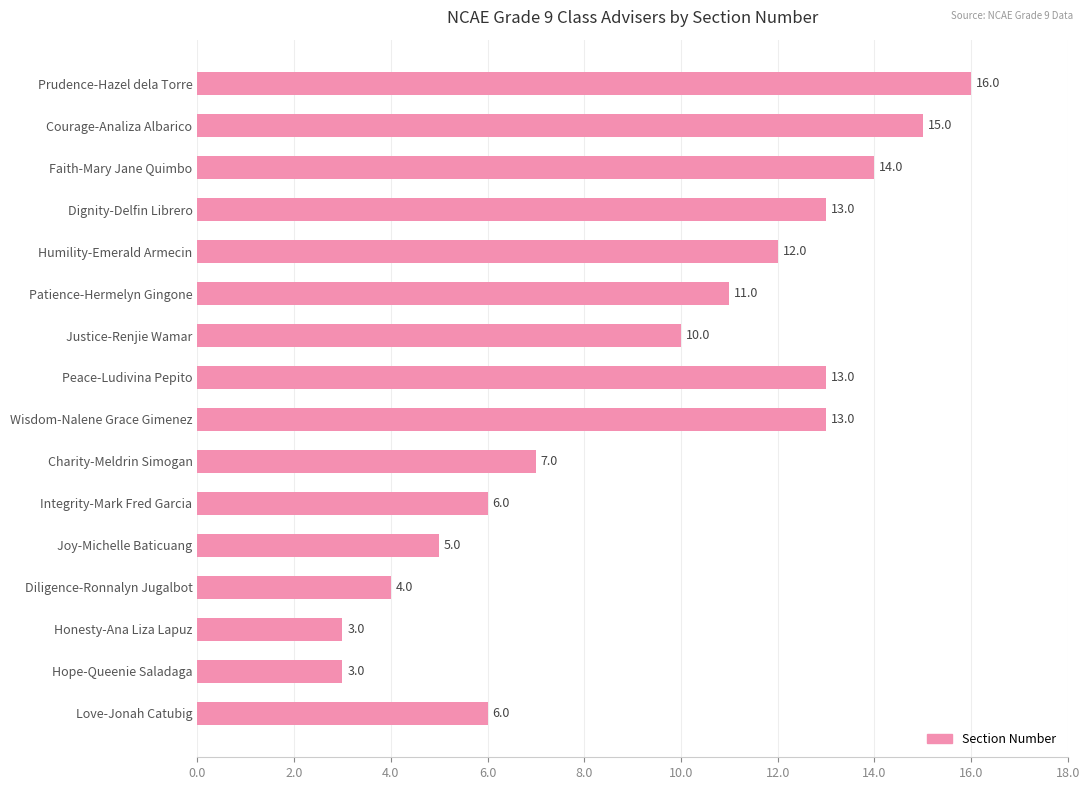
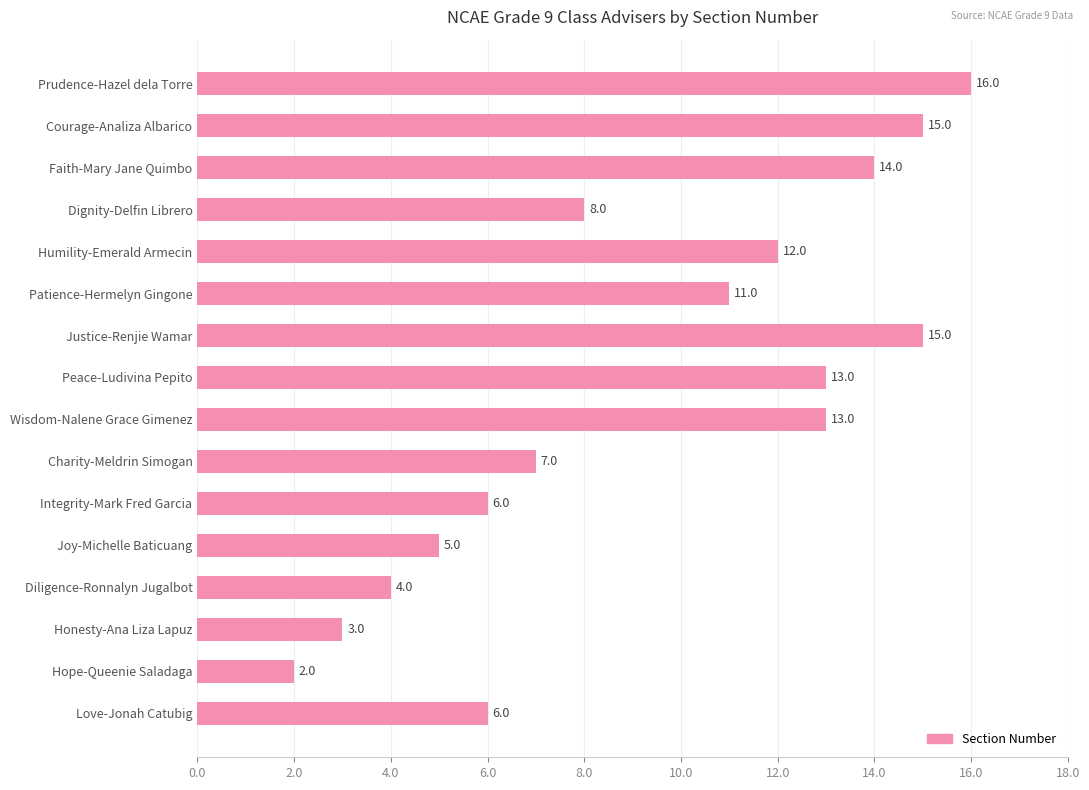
Dignity-Delfin Librero: 13.0 -> 8.0
Justice-Renjie Wamar: 10.0 -> 15.0
Hope-Queenie Saladaga: 3.0 -> 2.0
